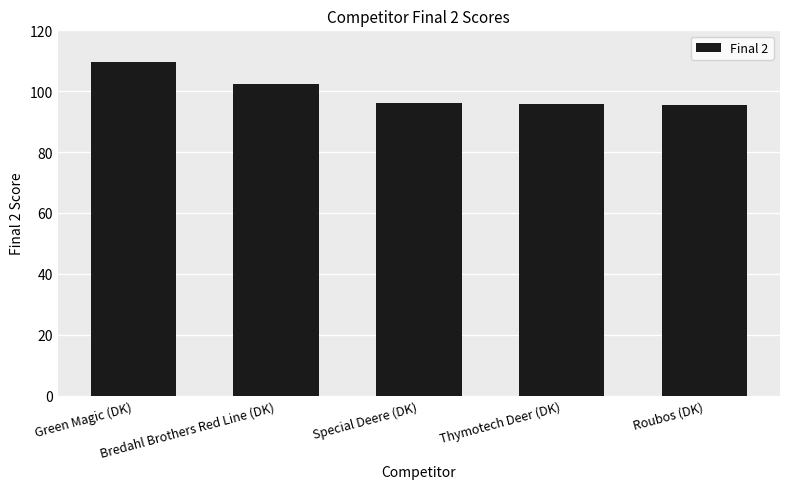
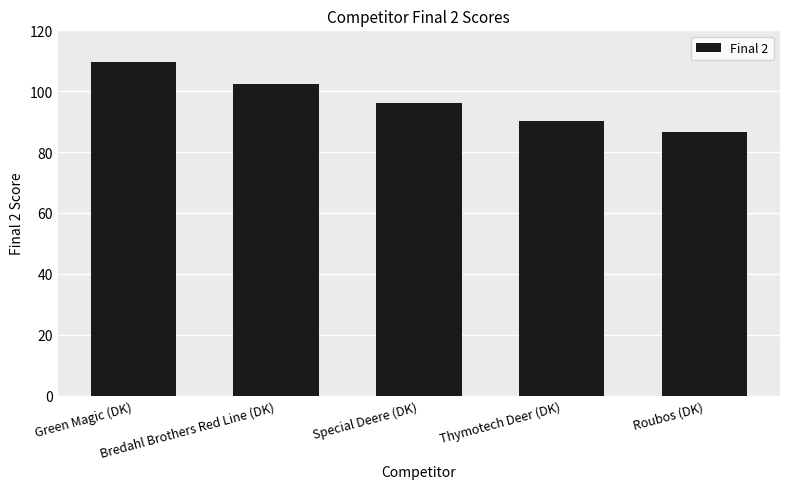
Thymotech Deer (DK): 96 -> 90
Roubos (DK): 95 -> 87
